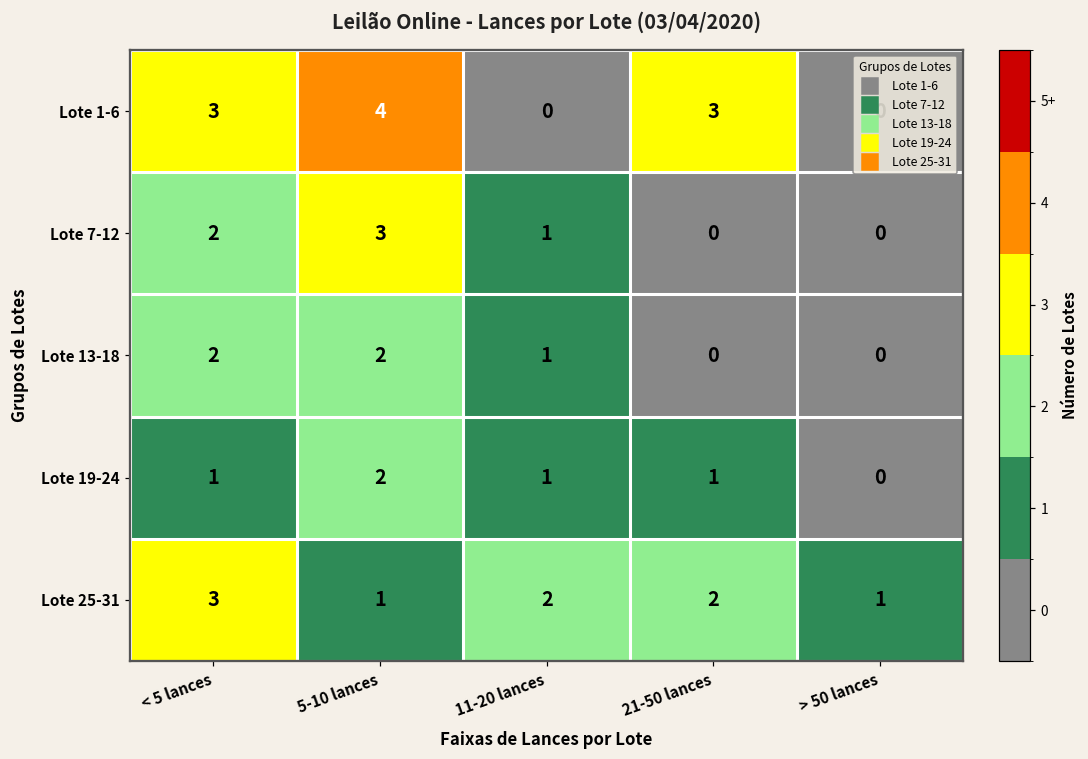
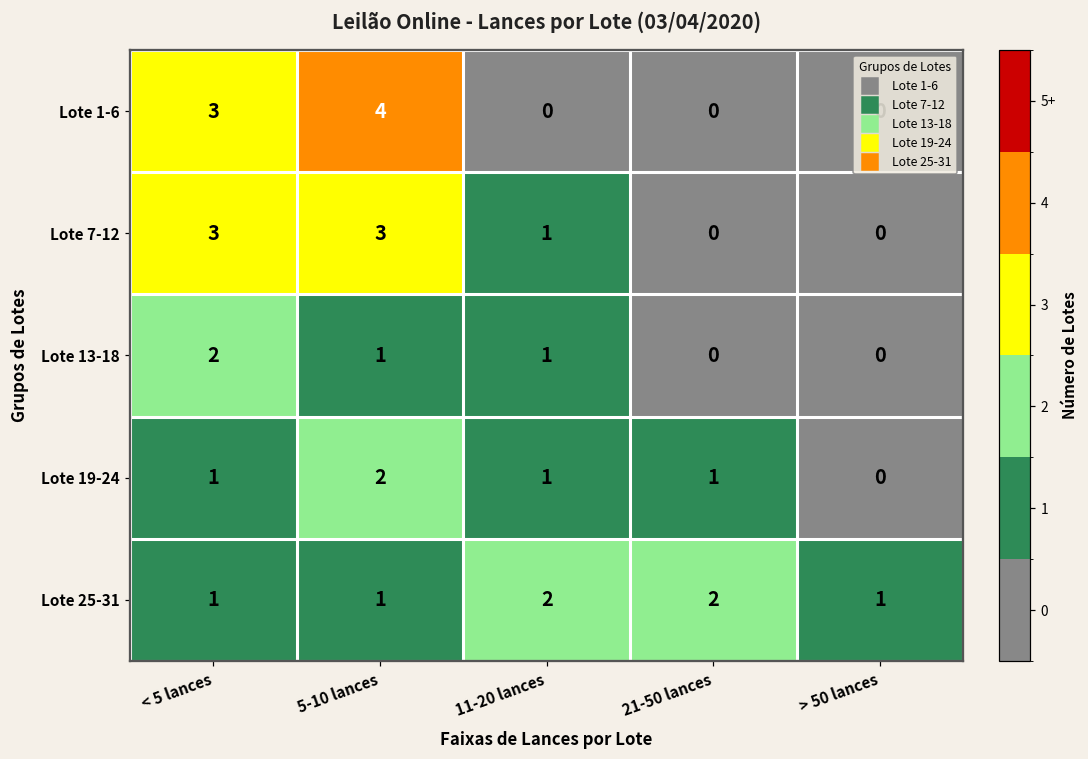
Lote 1-6, 21-50 lances: 3 -> 0
Lote 7-12, < 5 lances: 2 -> 3
Lote 13-18, 5-10 lances: 2 -> 1
Lote 25-31, < 5 lances: 3 -> 1
